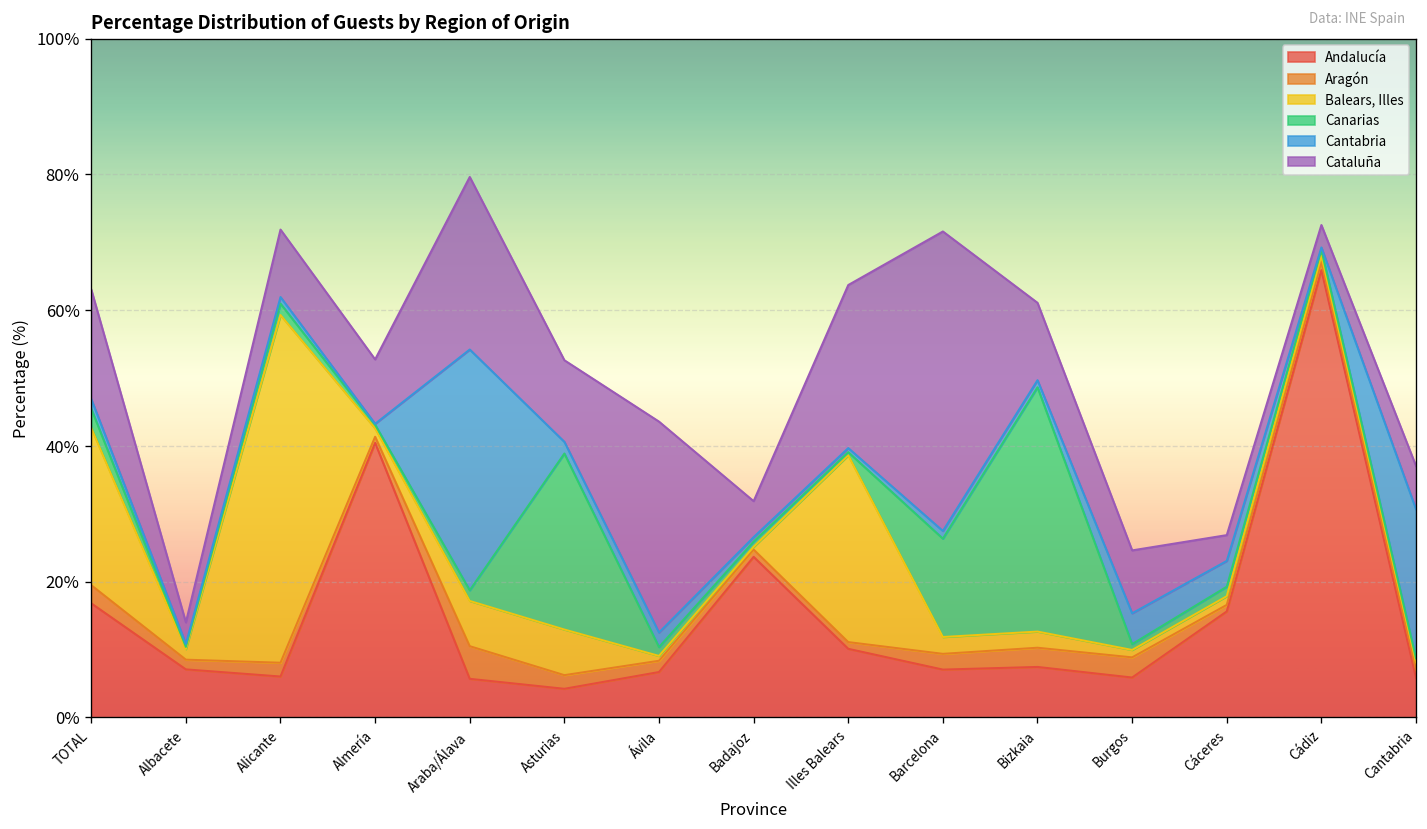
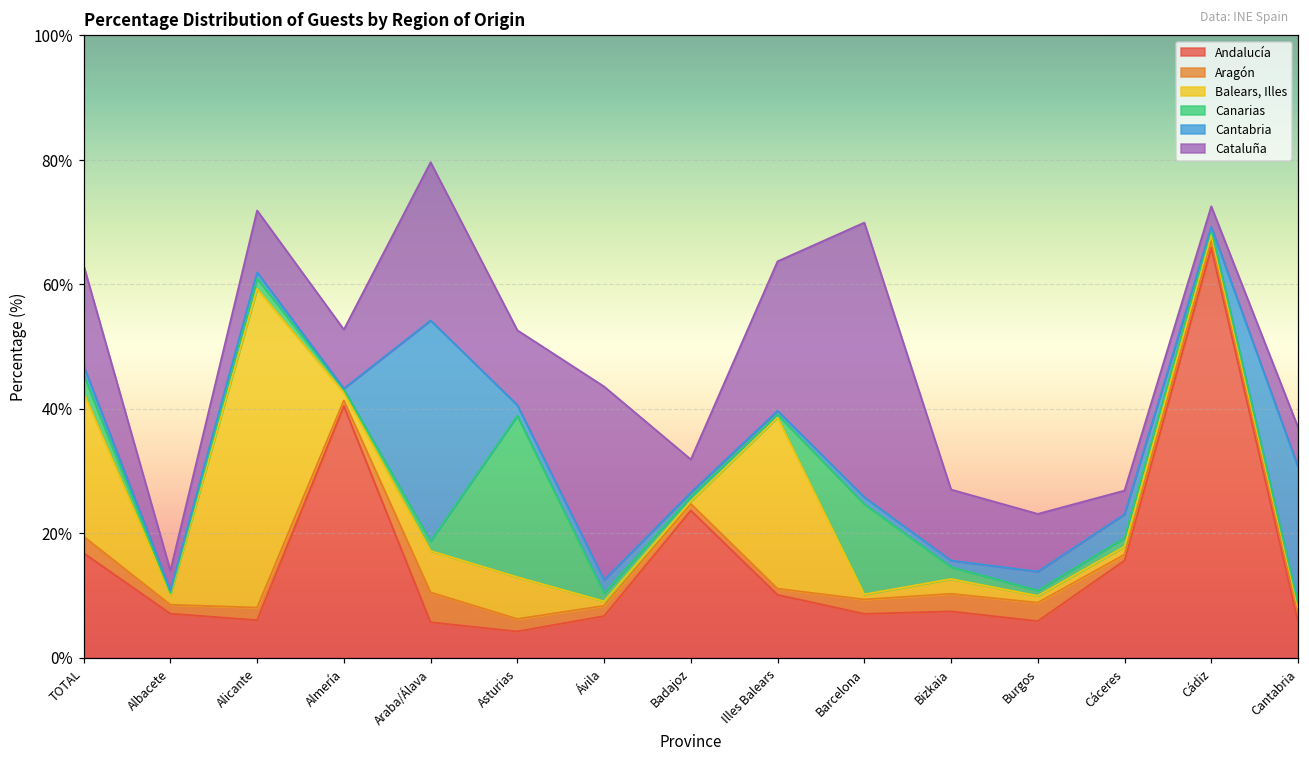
Balears, Illes, Barcelona: 2% -> 1%
Canarias, Bizkaia: 36% -> 2%
Cantabria, Burgos: 5% -> 3%
